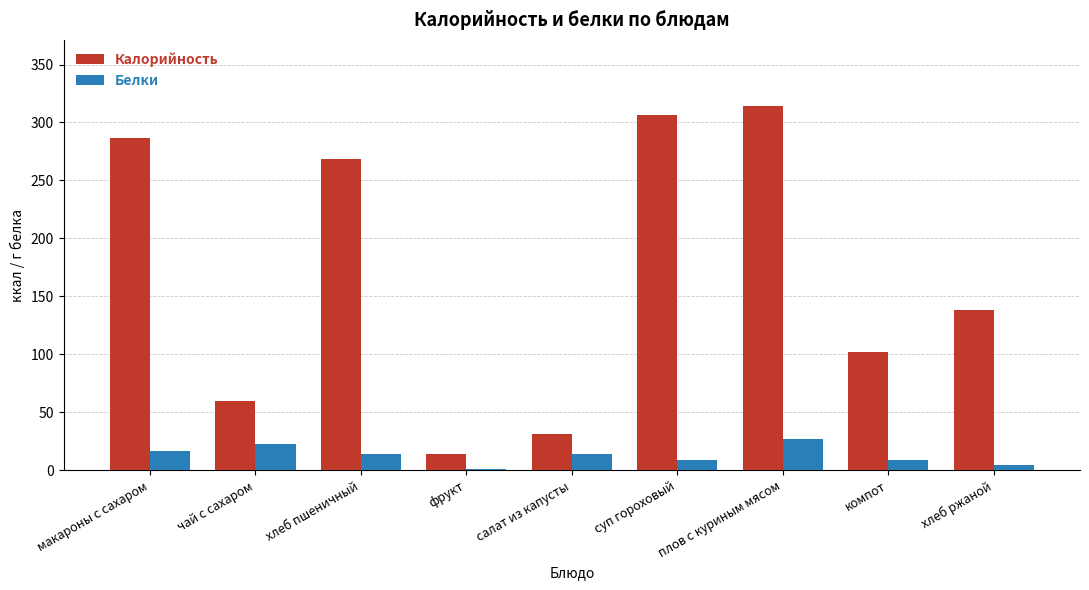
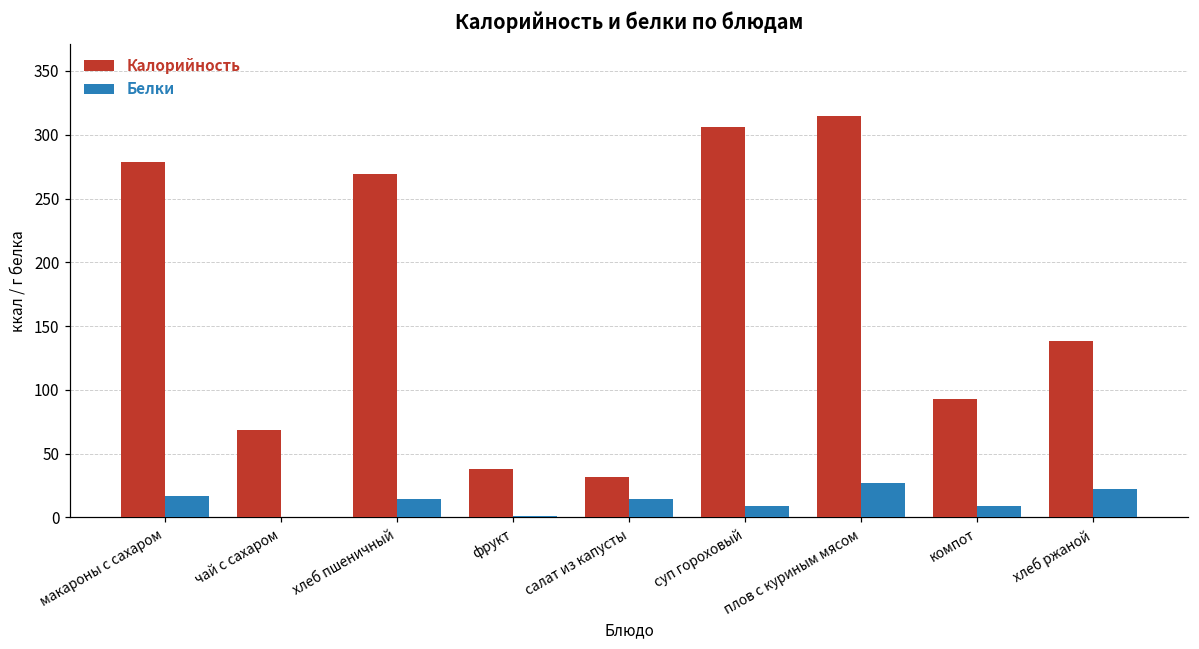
Калорийность, макароны с сахаром: 287 -> 278
Калорийность, чай с сахаром: 60 -> 68
Белки, чай с сахаром: 23 -> 0
Калорийность, фрукт: 14 -> 38
Калорийность, компот: 102 -> 93
Белки, хлеб ржаной: 5 -> 23
